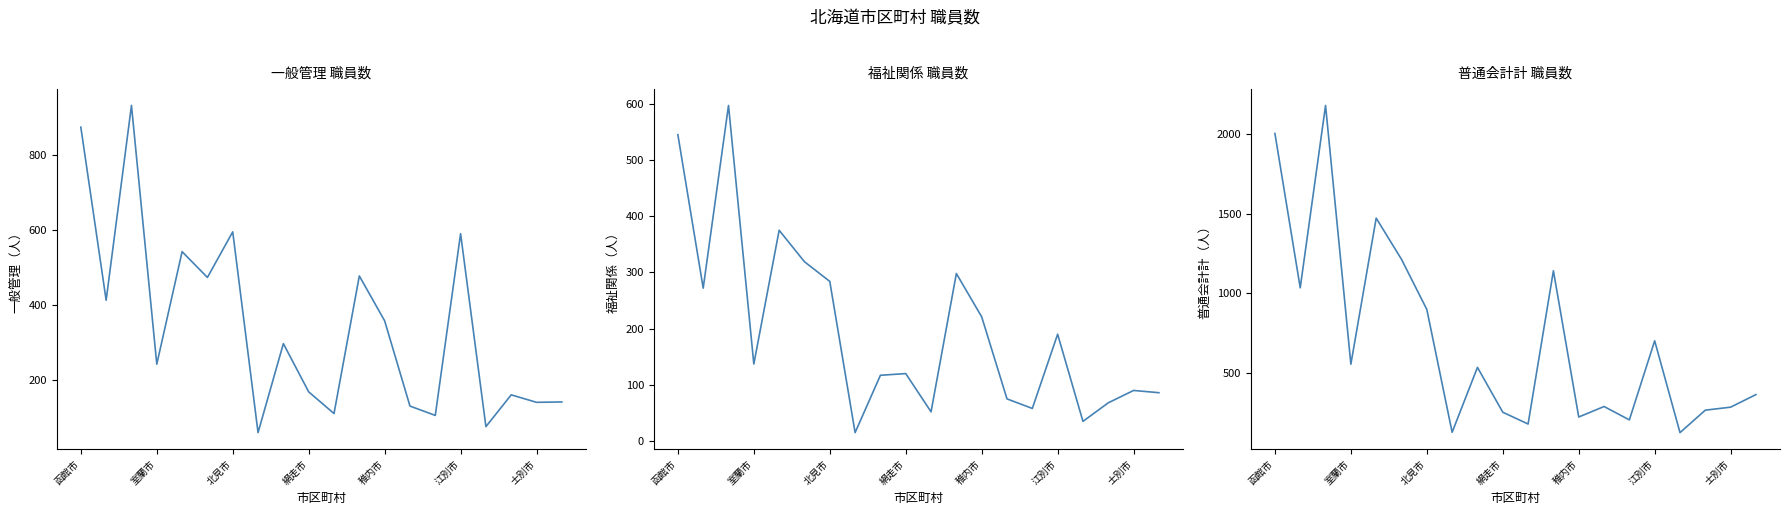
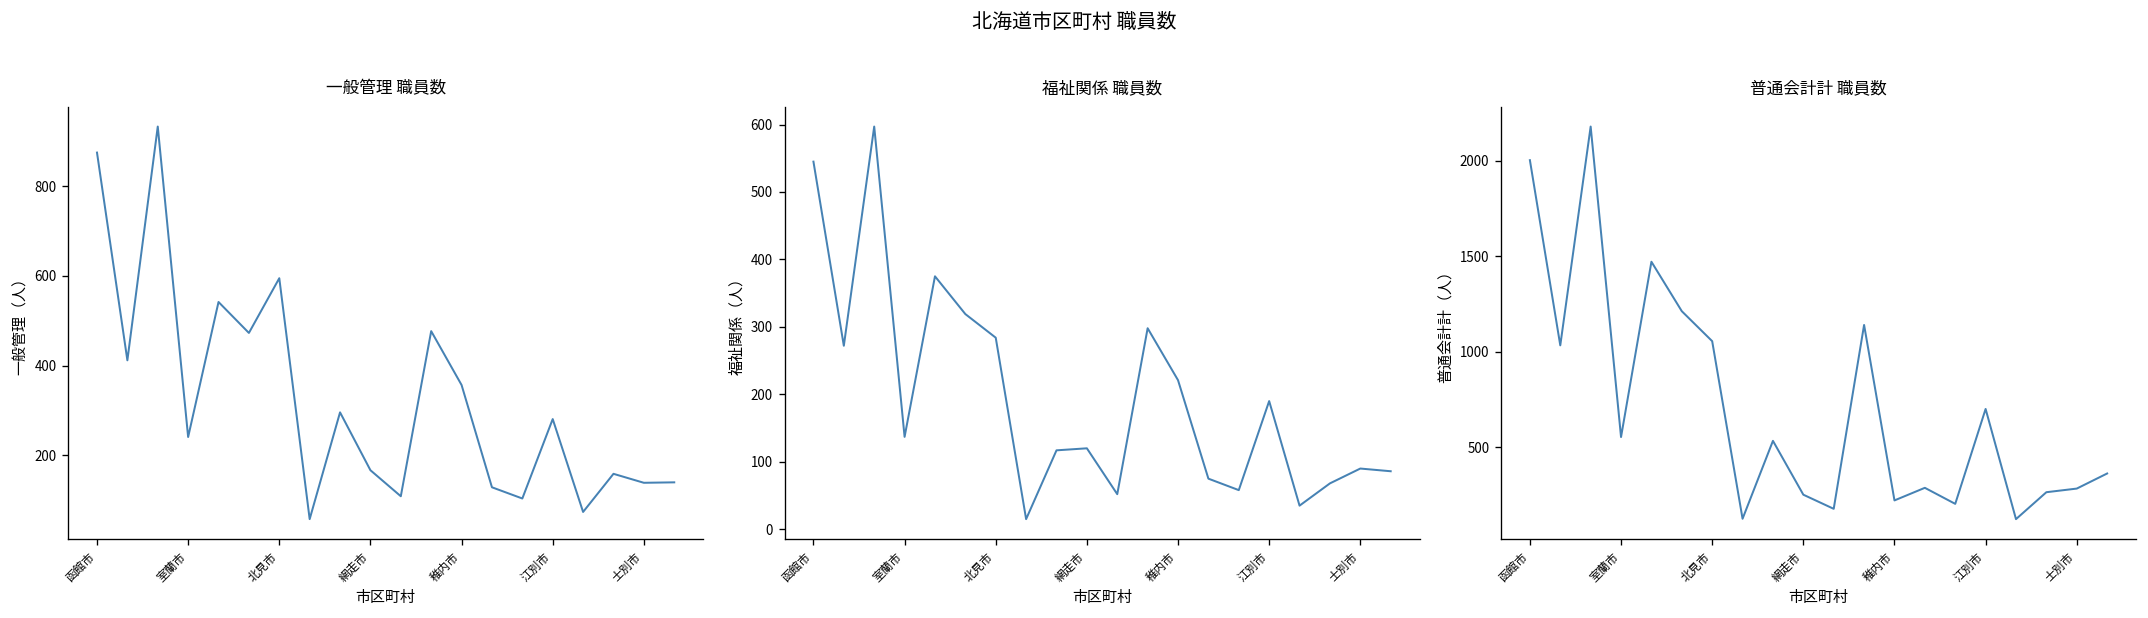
一般管理 職員数, 江別市: 590 -> 280
普通会計計 職員数, 北見市: 900 -> 1060
